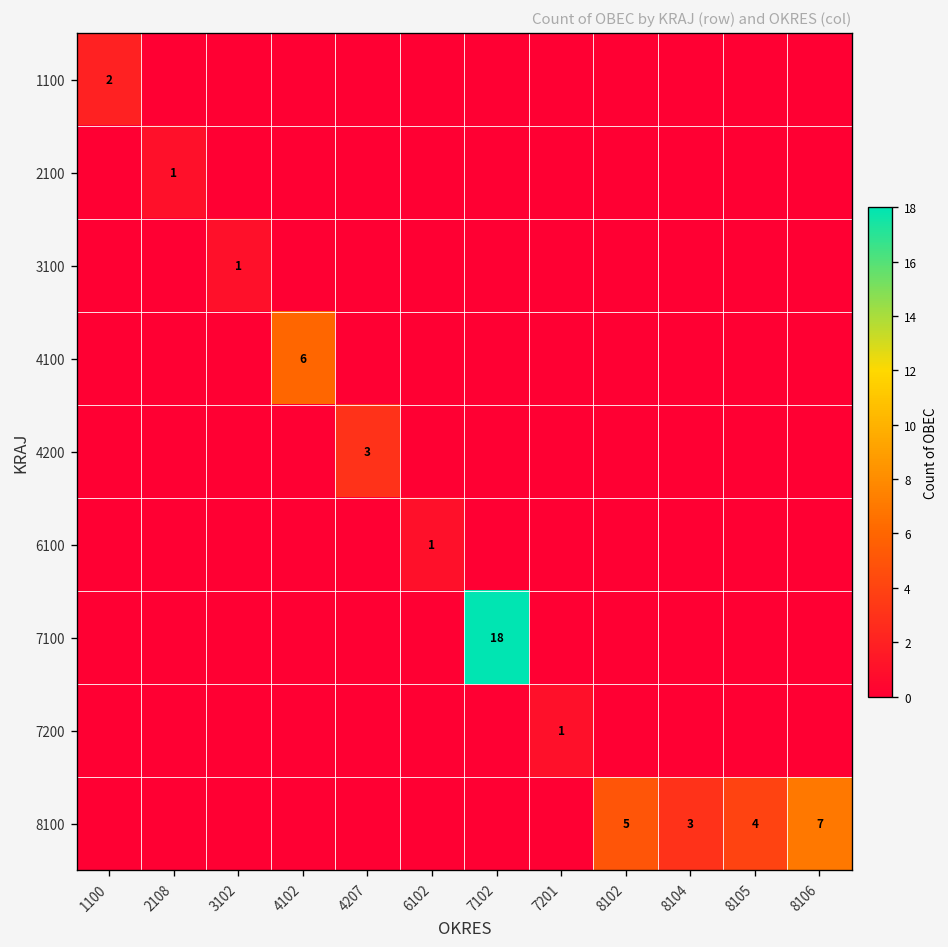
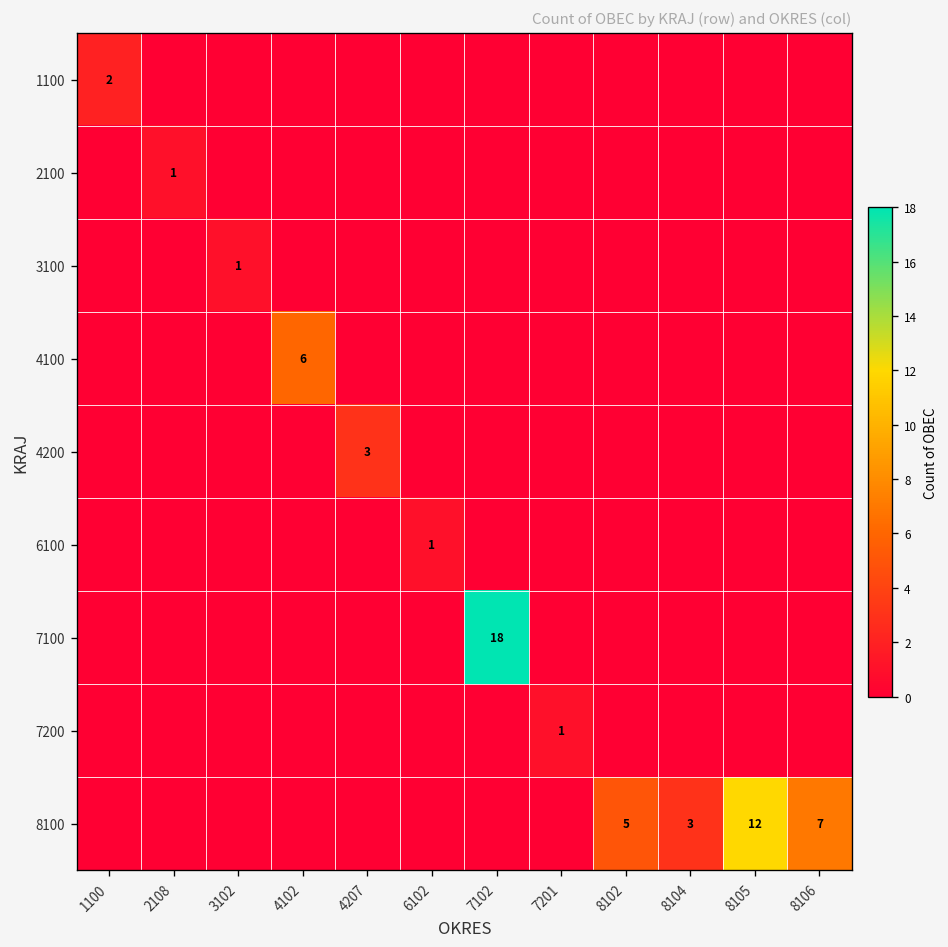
8100, 8105: 4 -> 12
